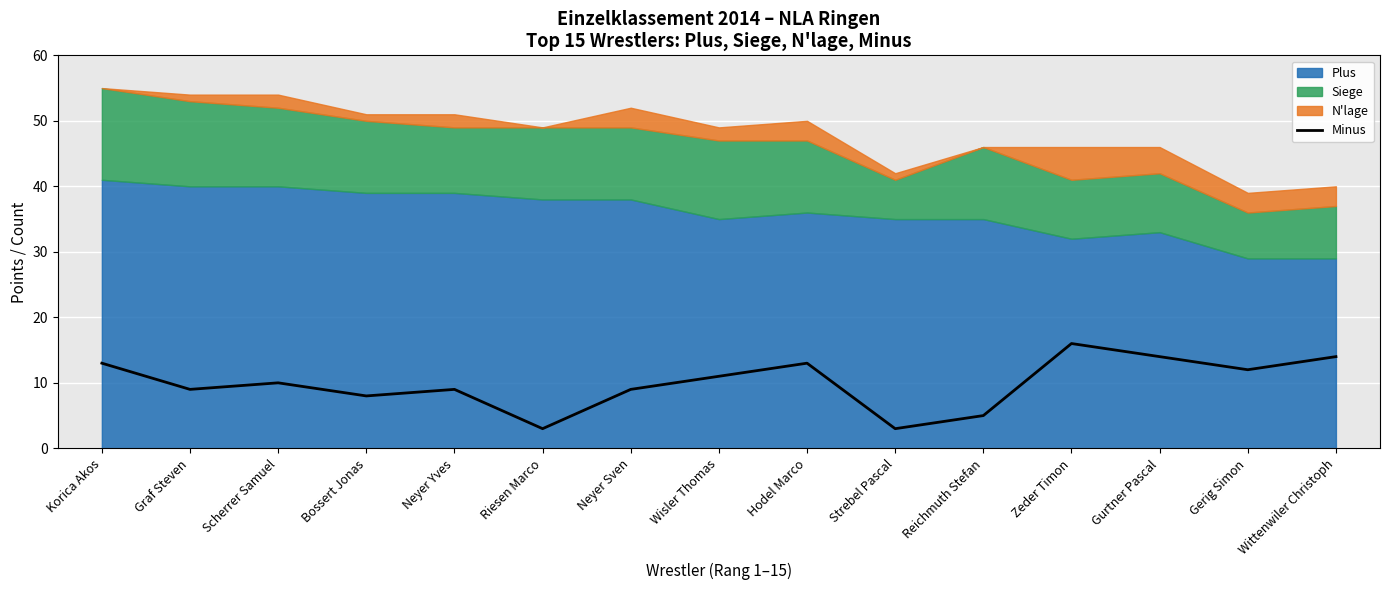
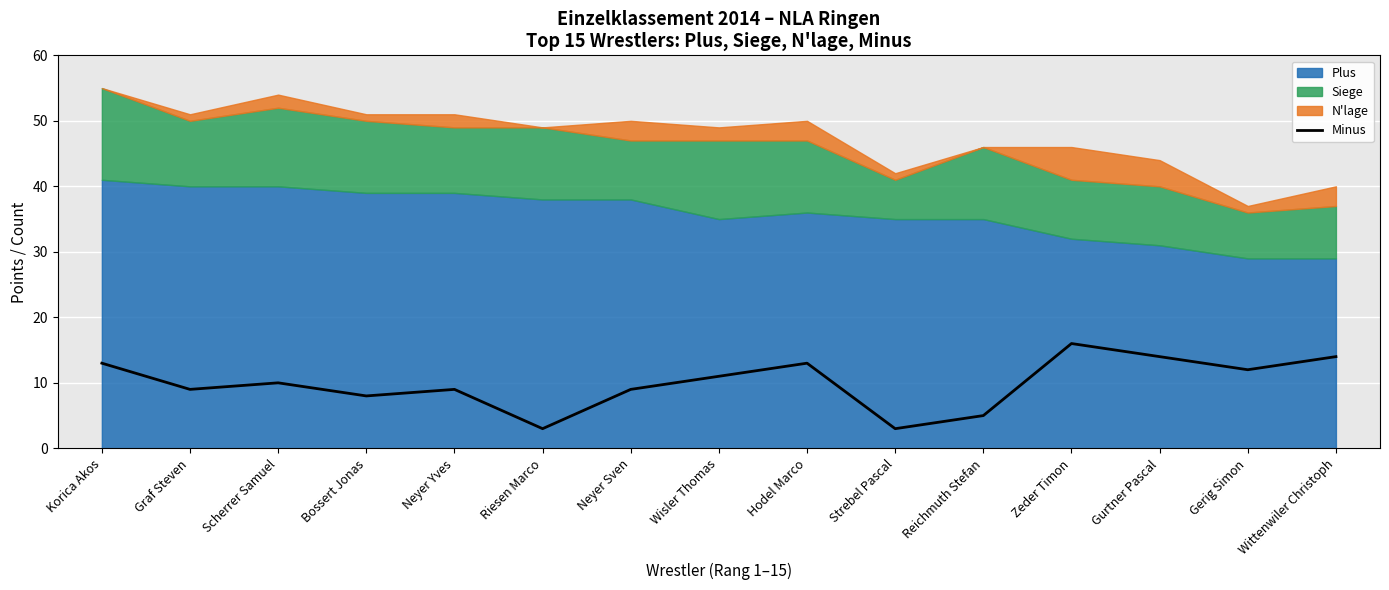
Siege, Graf Steven: 13 -> 10
Siege, Neyer Sven: 11 -> 9
Plus, Gurtner Pascal: 33 -> 31
N'lage, Gerig Simon: 3 -> 1
